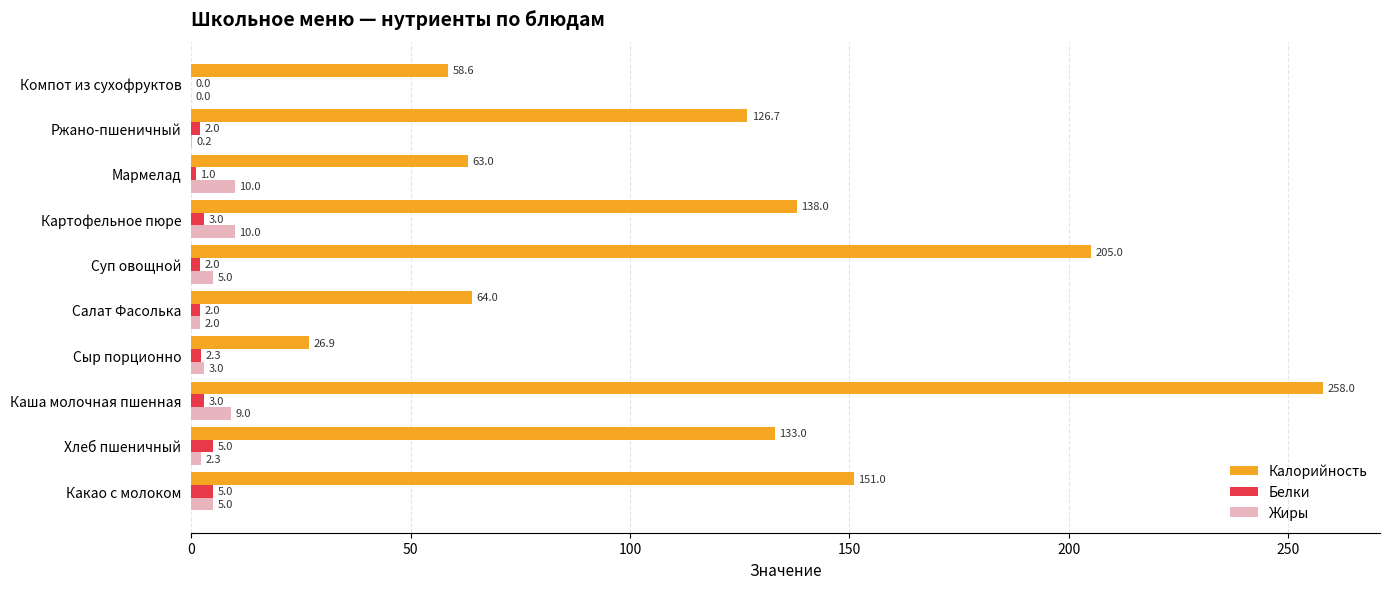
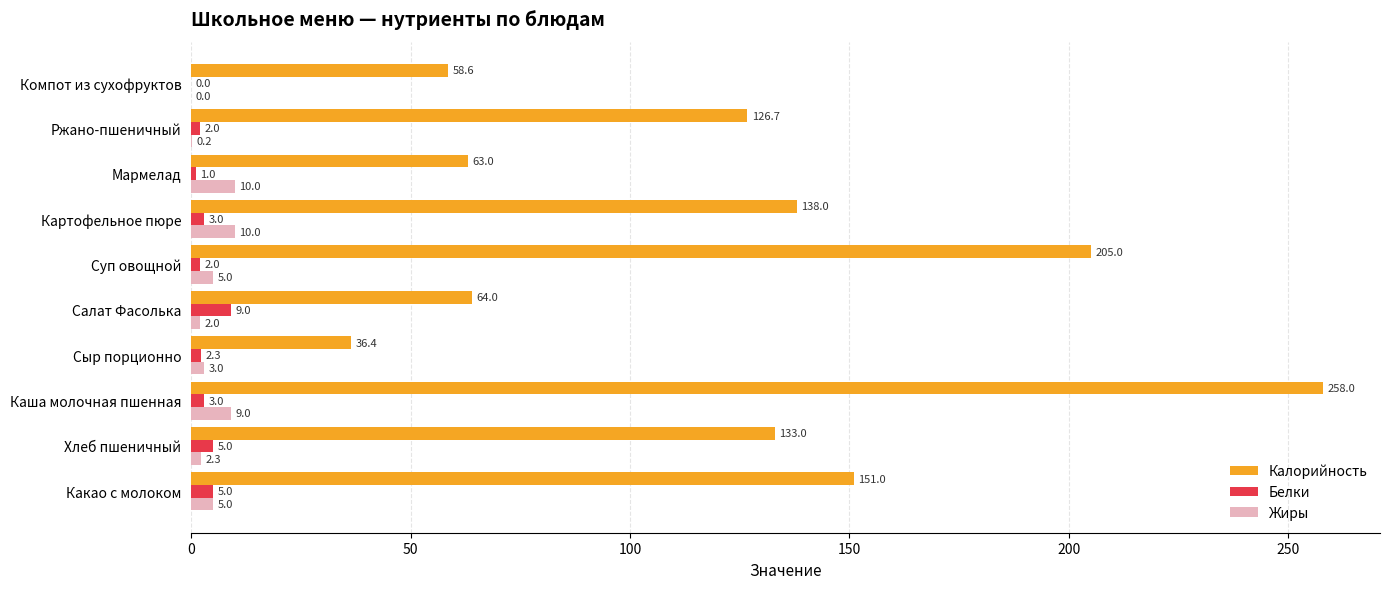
Белки, Салат Фасолька: 2.0 -> 9.0
Калорийность, Сыр порционно: 26.9 -> 36.4
